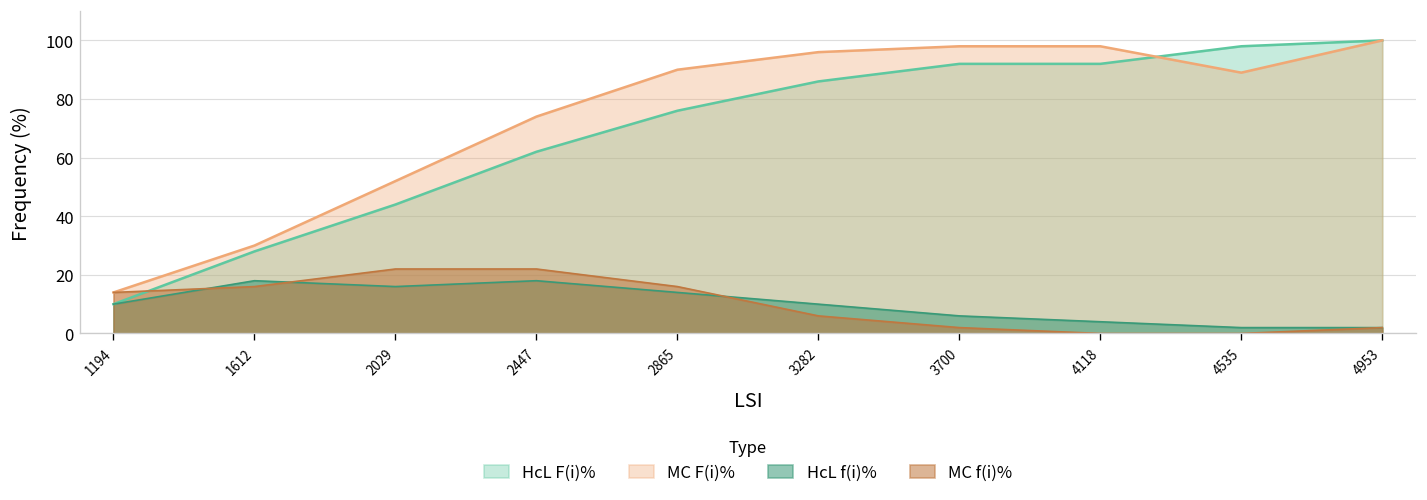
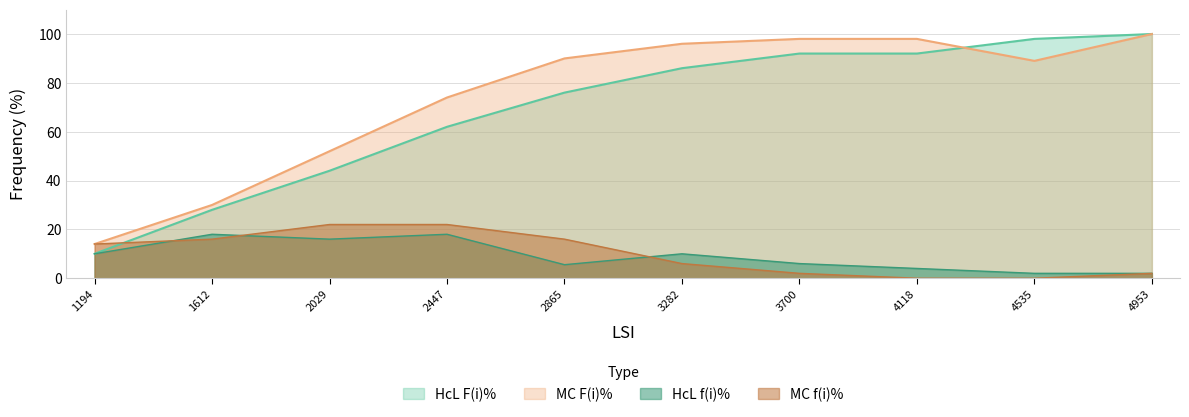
HcL f(i)%, 2865: 14 -> 6
